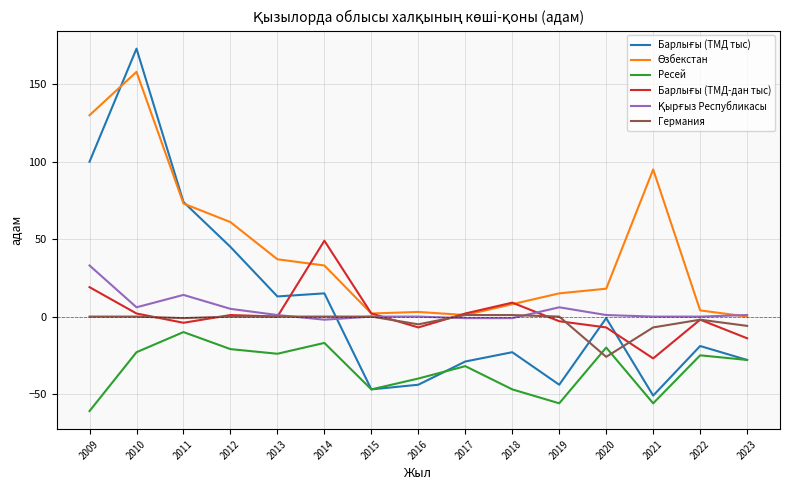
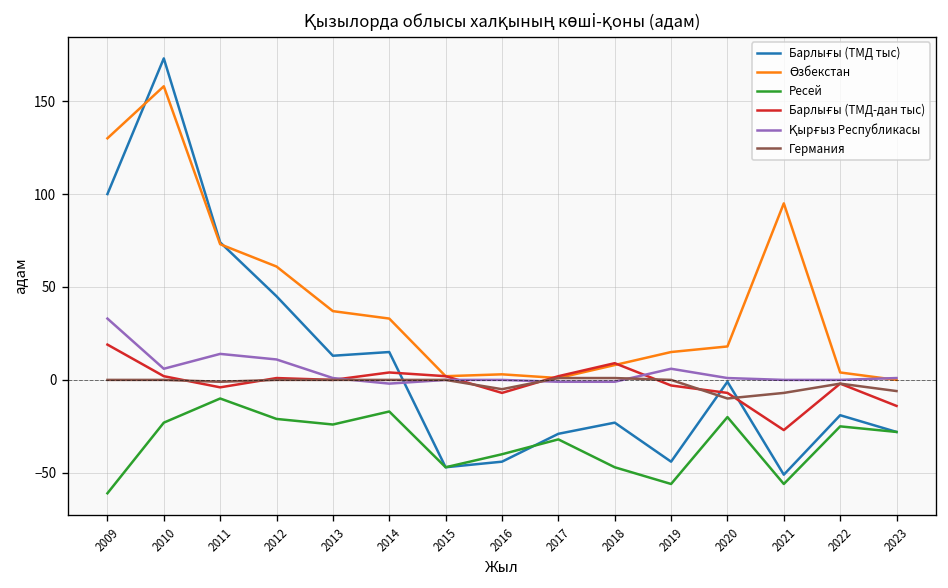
Қырғыз Республикасы, 2012: 5 -> 11
Барлығы (ТМД-дан тыс), 2014: 49 -> 4
Германия, 2020: -26 -> -10
